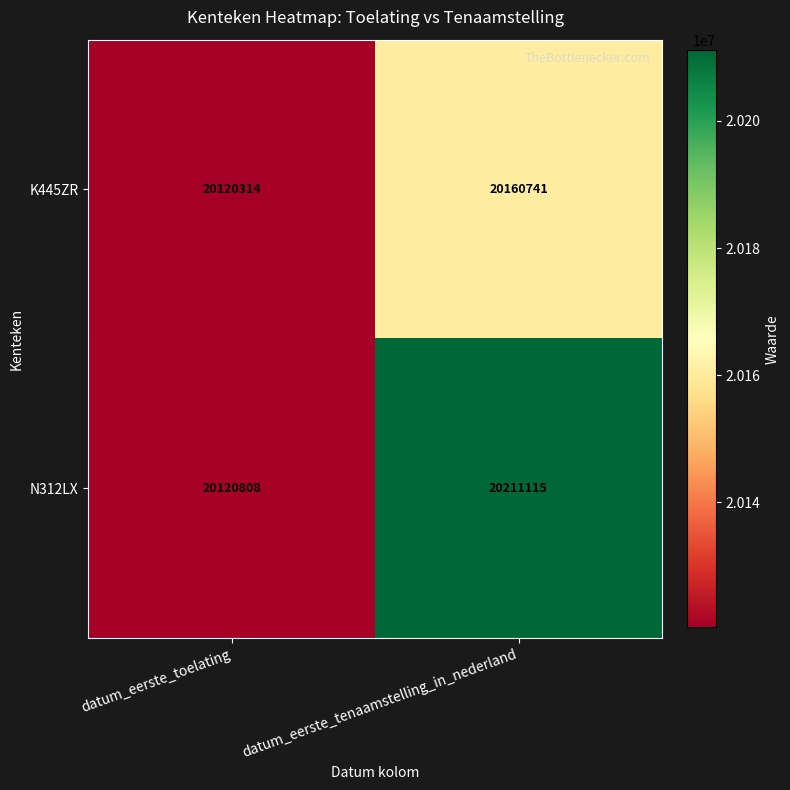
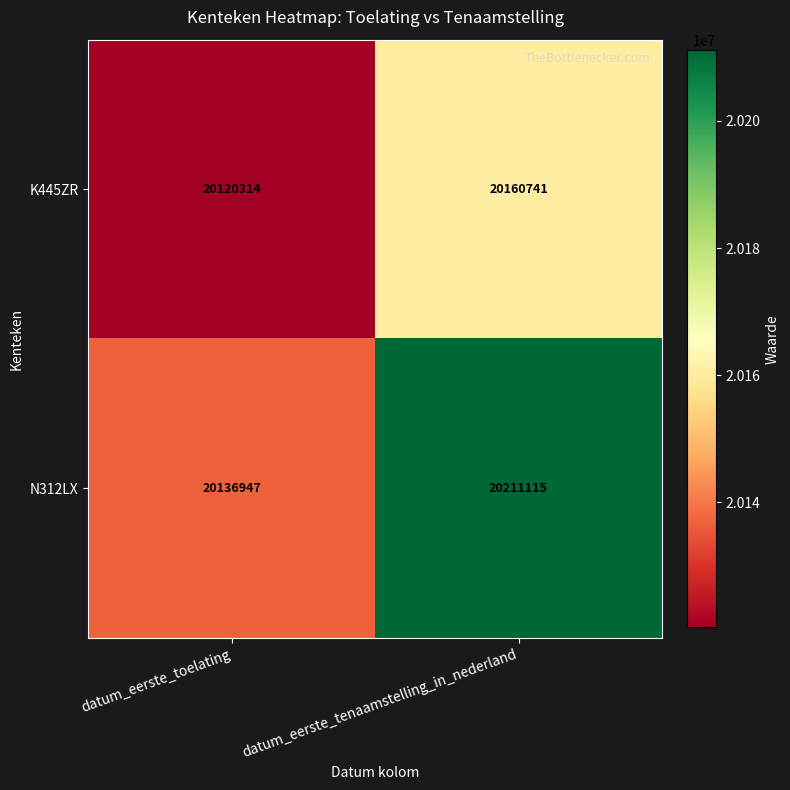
N312LX, datum_eerste_toelating: 20120808 -> 20136947
